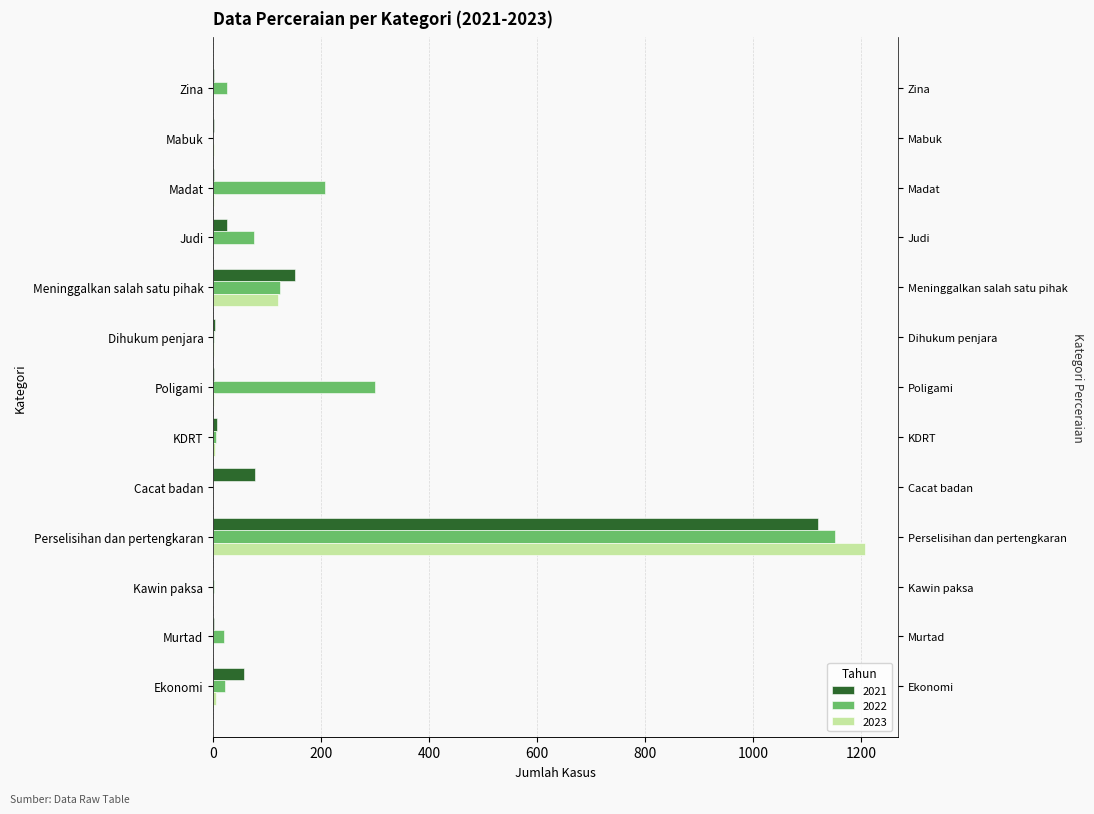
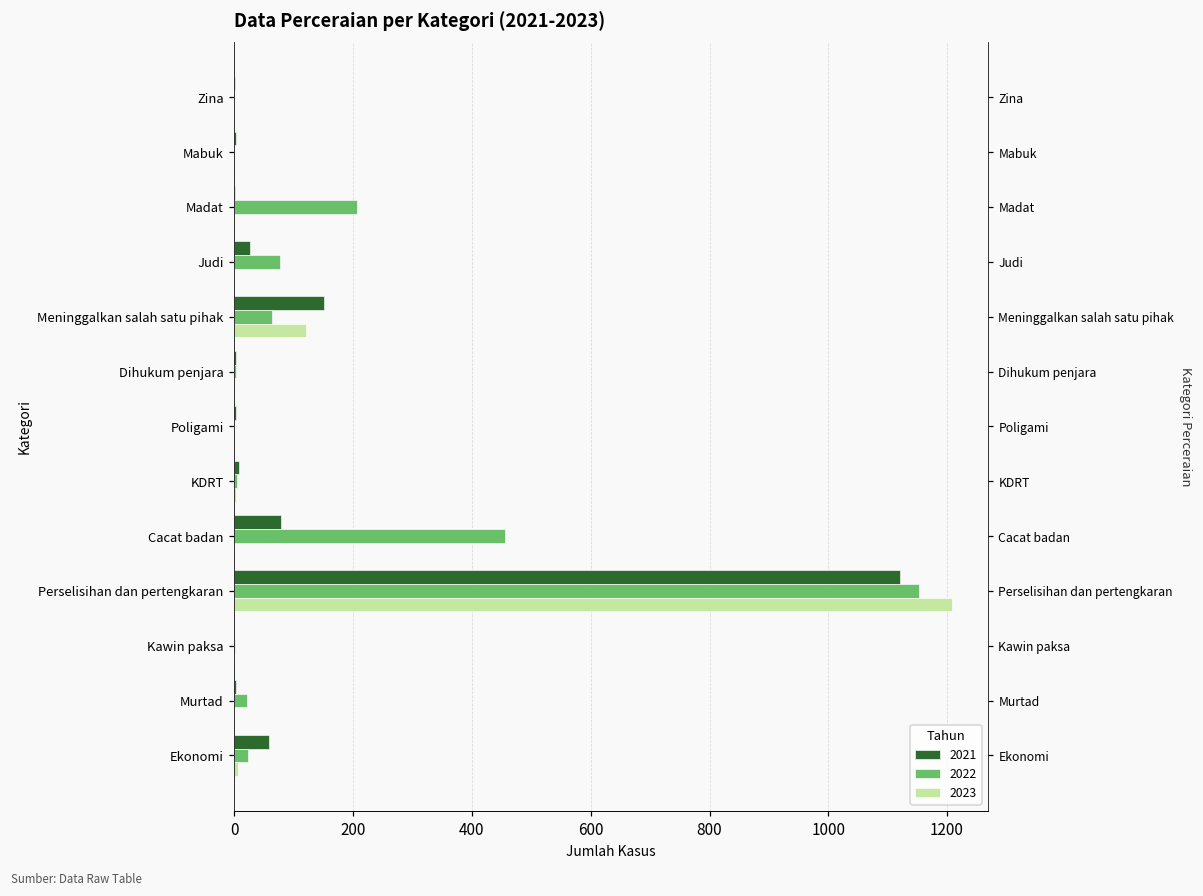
2022, Zina: 30 -> 0
2022, Meninggalkan salah satu pihak: 120 -> 60
2022, Poligami: 300 -> 0
2022, Cacat badan: 0 -> 460
